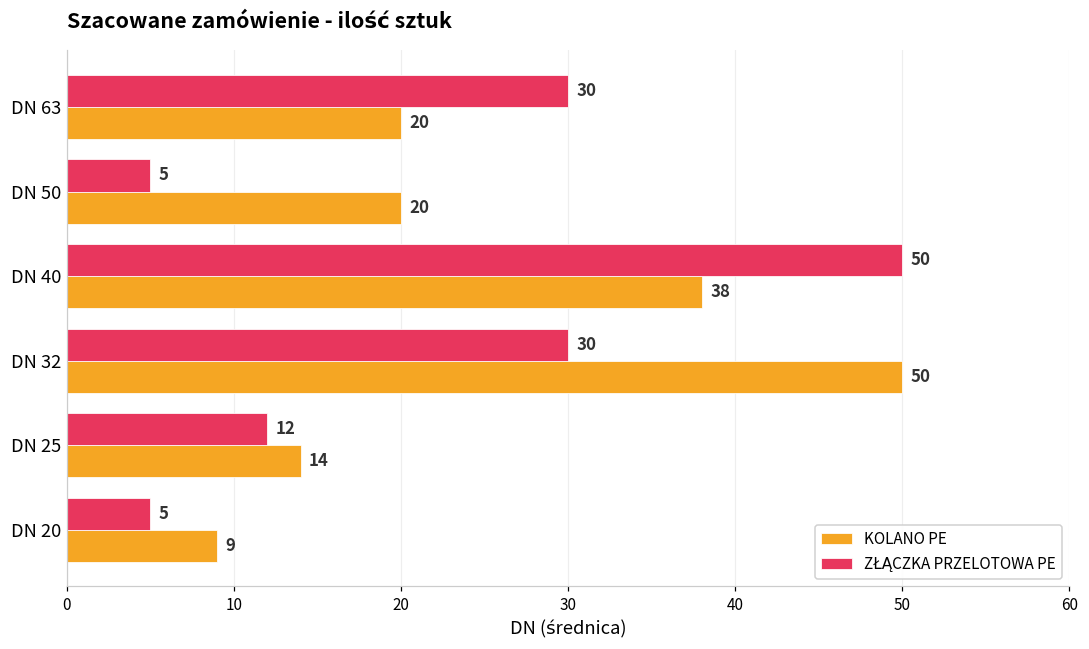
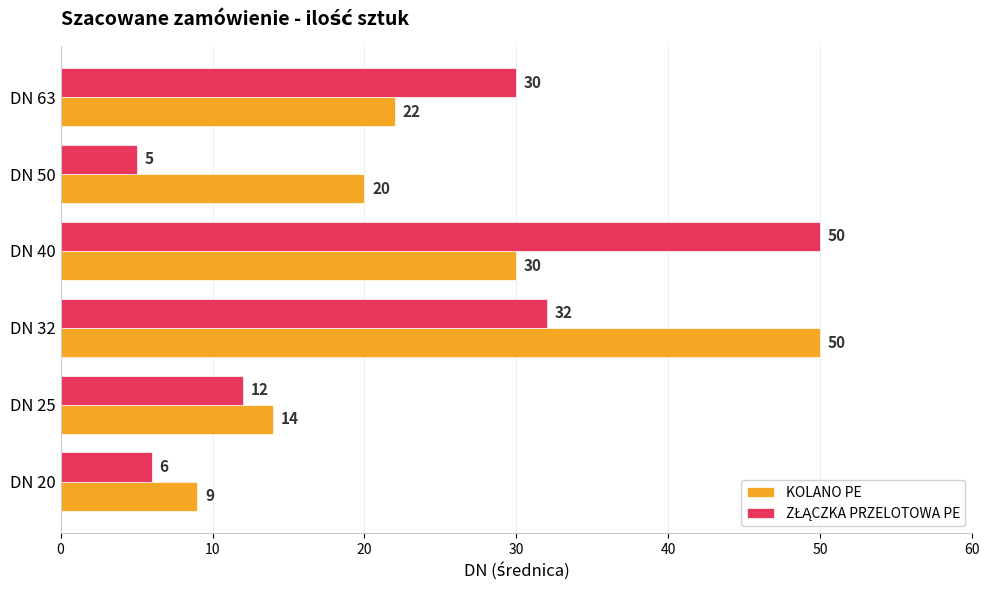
KOLANO PE, DN 63: 20 -> 22
KOLANO PE, DN 40: 38 -> 30
ZŁĄCZKA PRZELOTOWA PE, DN 32: 30 -> 32
ZŁĄCZKA PRZELOTOWA PE, DN 20: 5 -> 6
